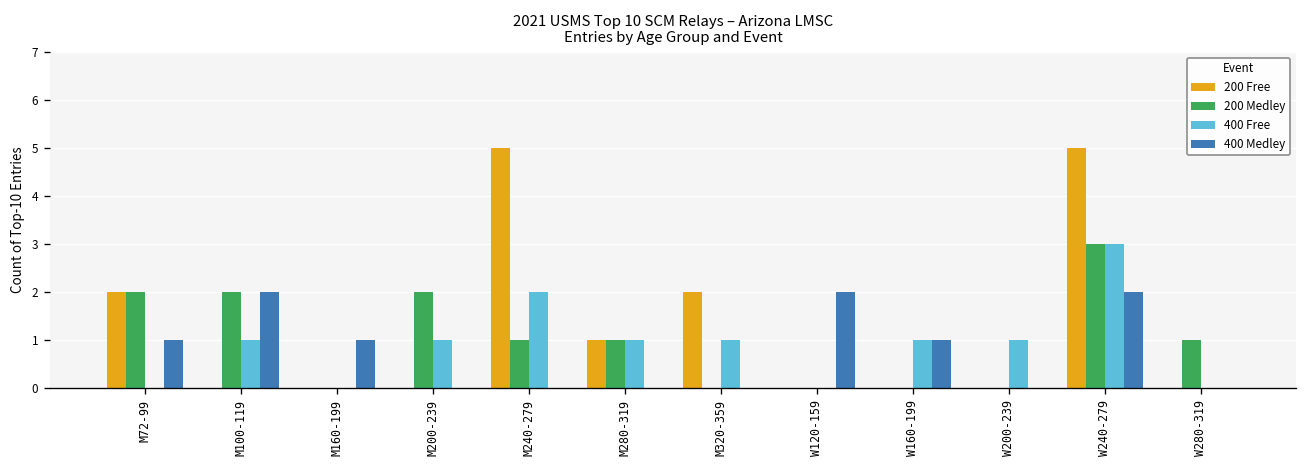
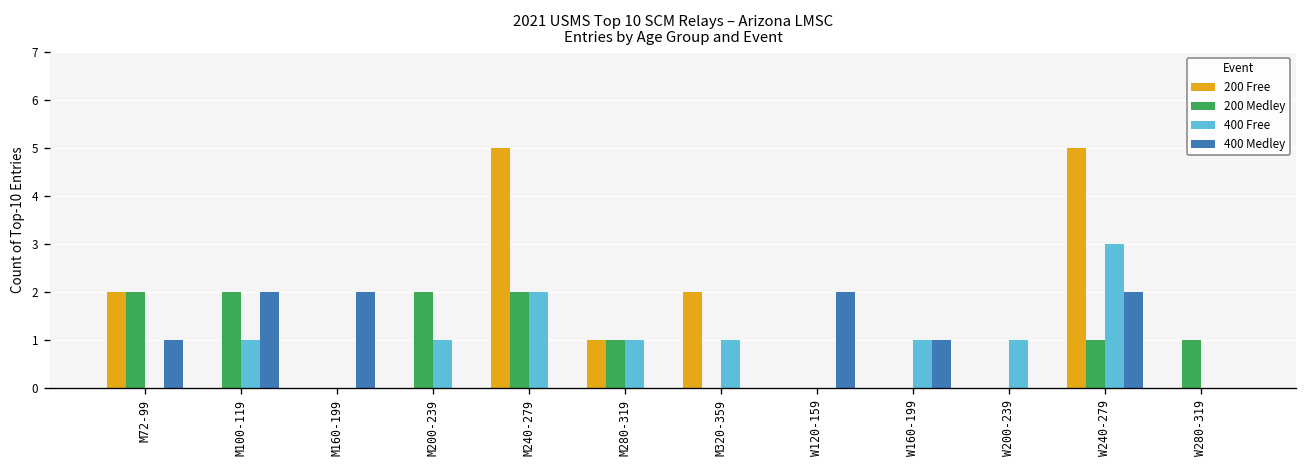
400 Medley, M160-199: 1 -> 2
200 Medley, M240-279: 1 -> 2
200 Medley, W240-279: 3 -> 1
